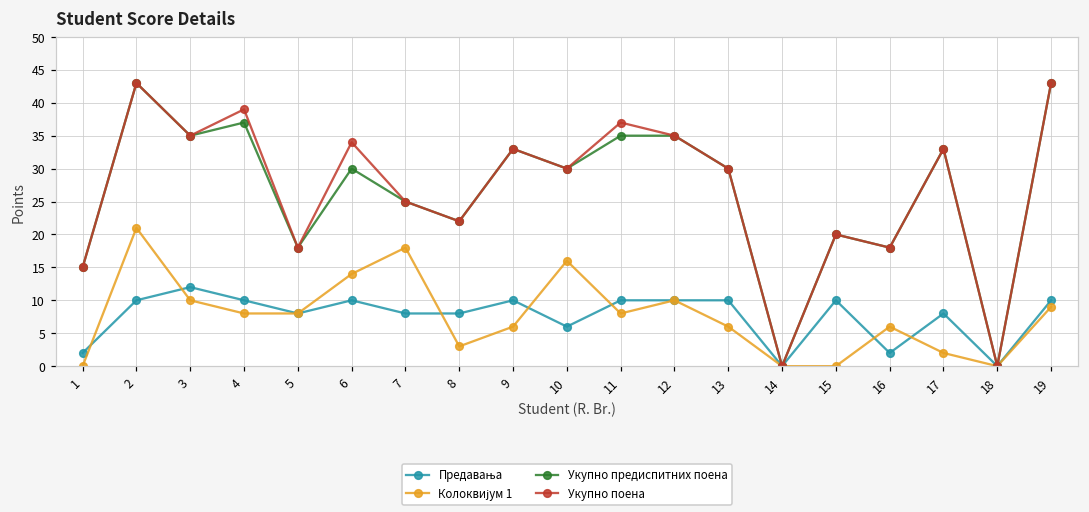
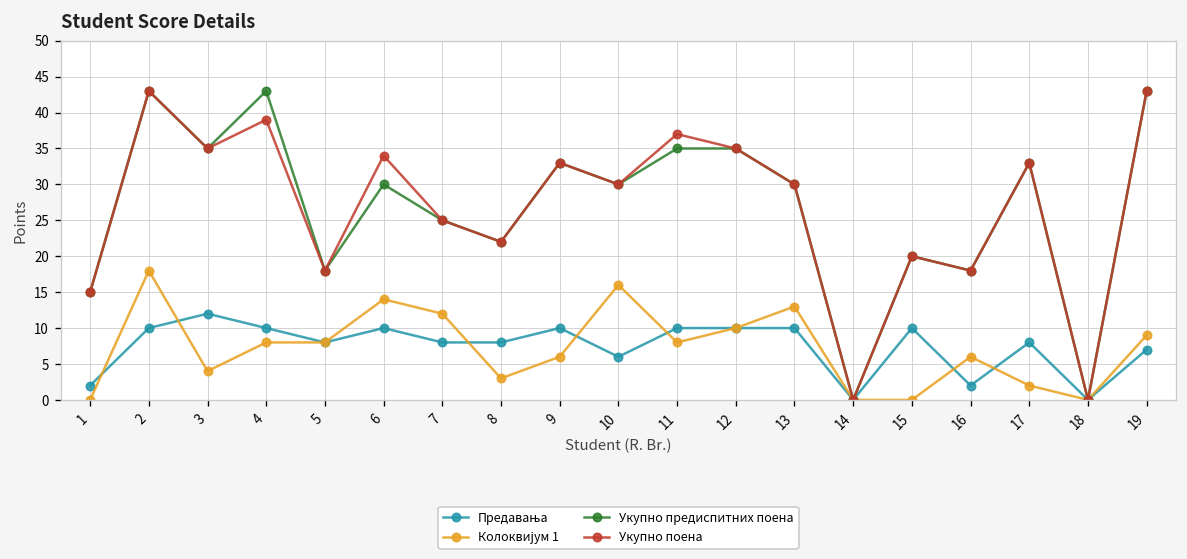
Колоквијум 1, 2: 21 -> 18
Колоквијум 1, 3: 10 -> 4
Укупно предиспитних поена, 4: 37 -> 43
Колоквијум 1, 7: 18 -> 12
Колоквијум 1, 13: 6 -> 13
Предавања, 19: 10 -> 7
